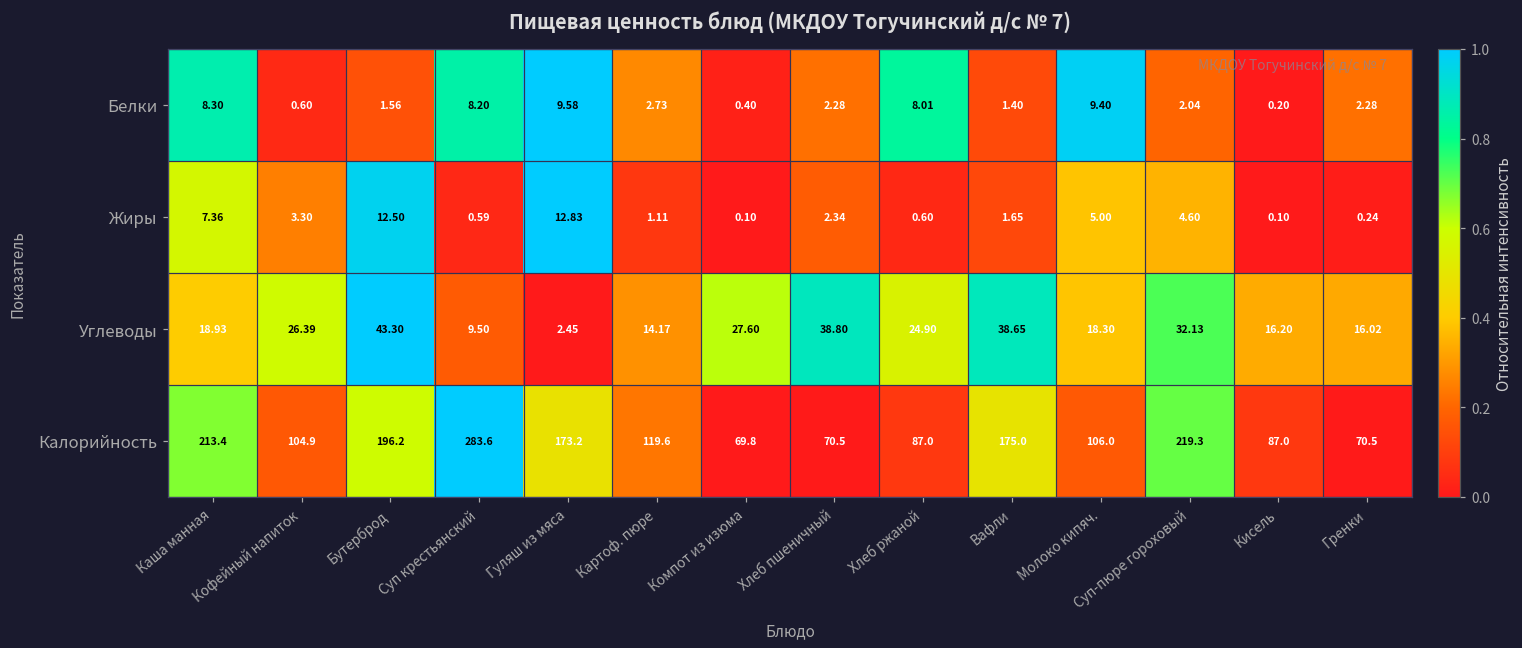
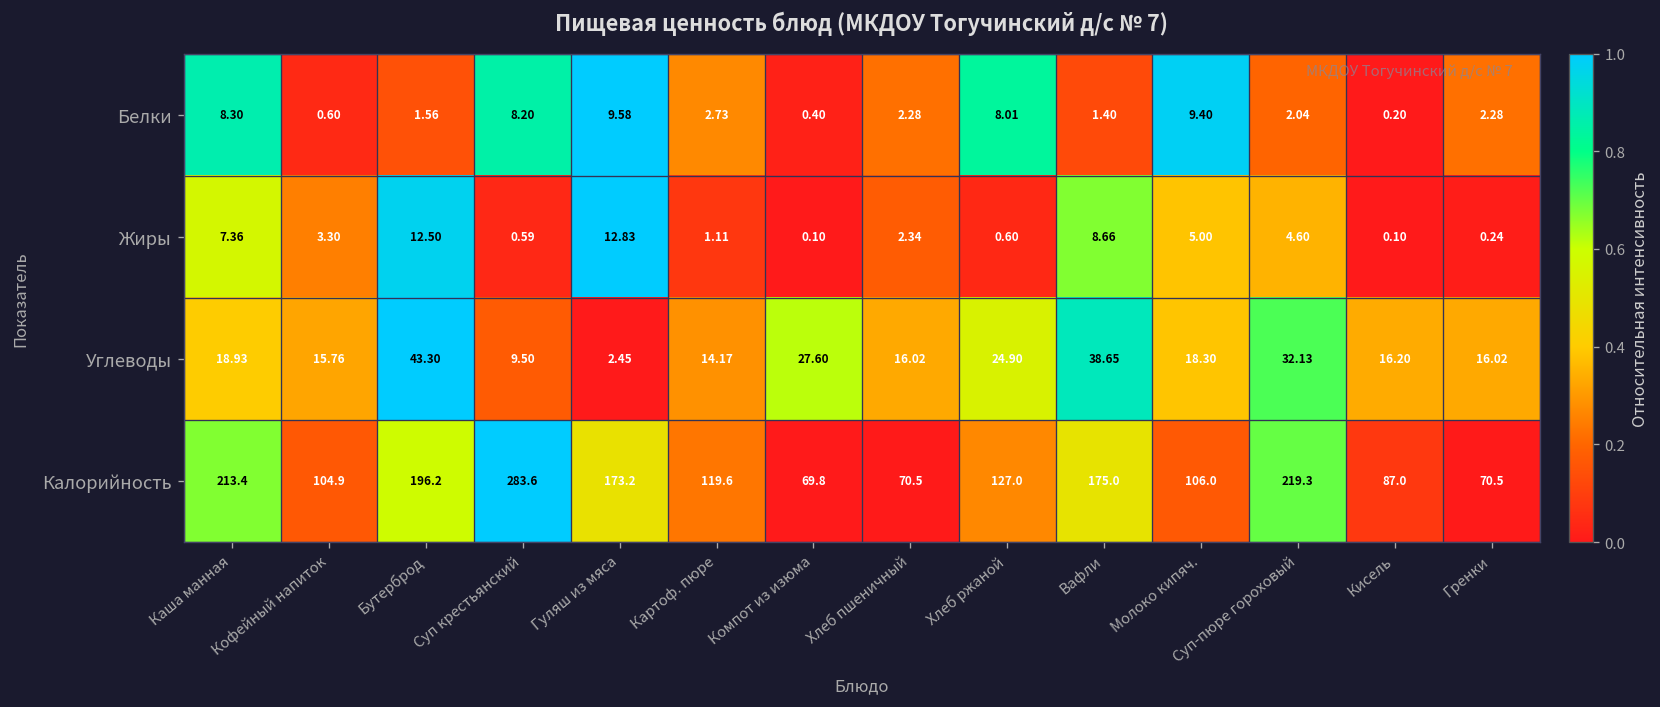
Жиры, Вафли: 1.65 -> 8.66
Углеводы, Кофейный напиток: 26.39 -> 15.76
Углеводы, Хлеб пшеничный: 38.80 -> 16.02
Калорийность, Хлеб ржаной: 87.0 -> 127.0
